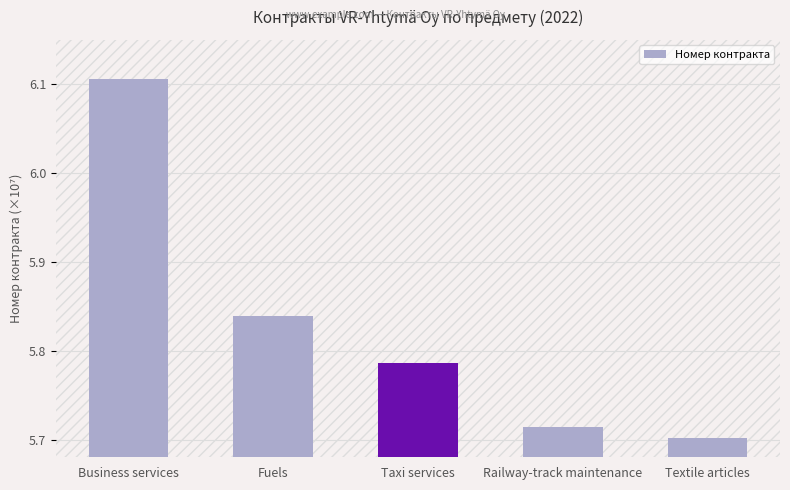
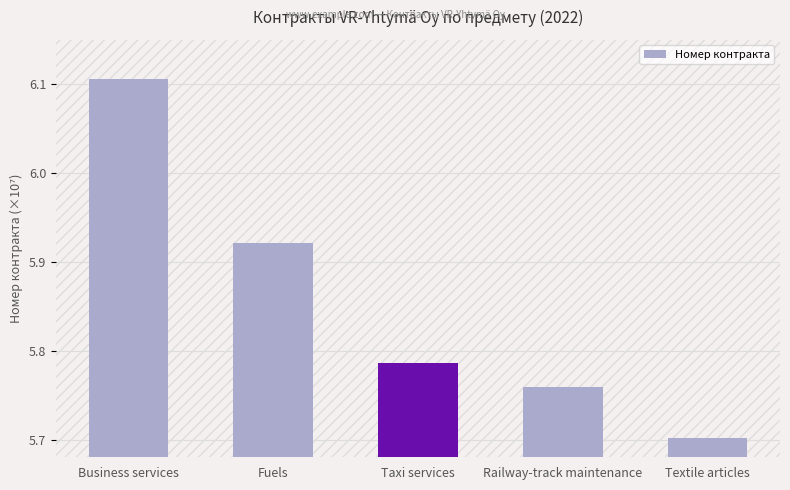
Fuels: 5.84 -> 5.92
Railway-track maintenance: 5.71 -> 5.76
